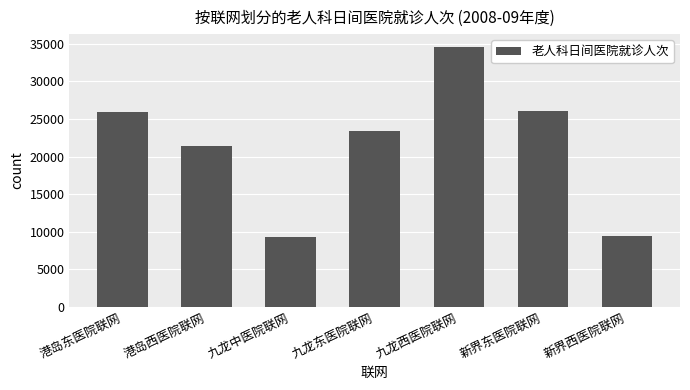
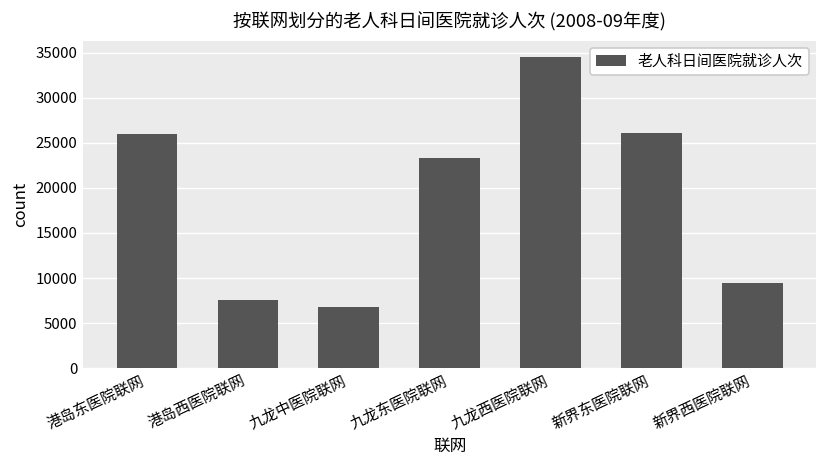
港岛西医院联网: 21000 -> 8000
九龙中医院联网: 9000 -> 7000
